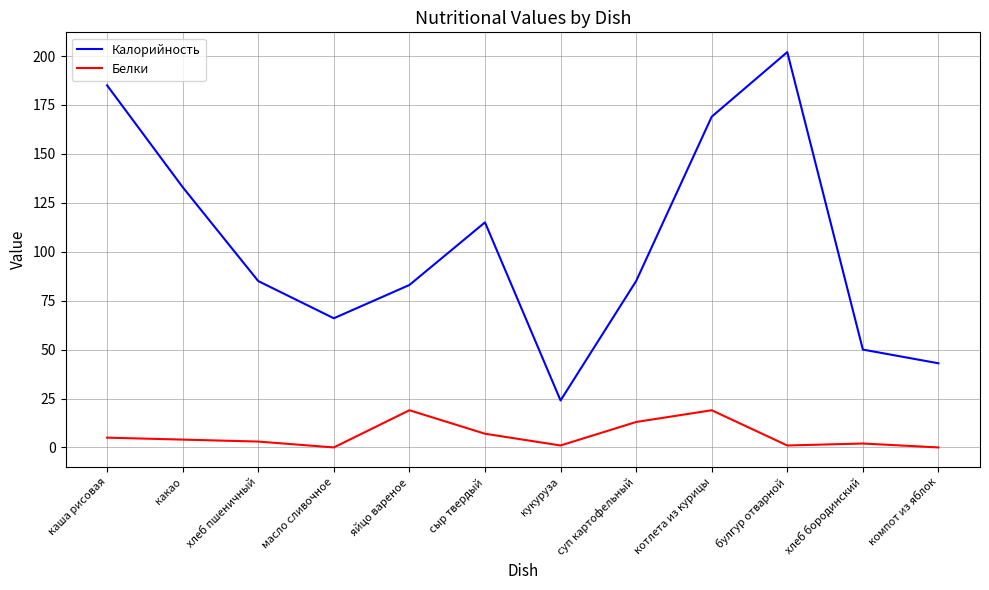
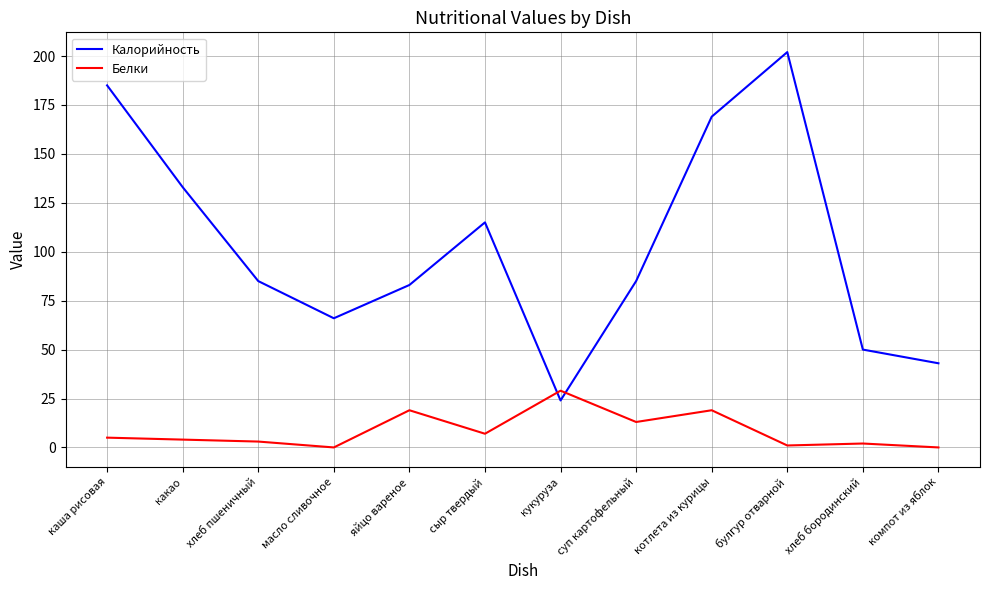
Белки, кукуруза: 1 -> 29
